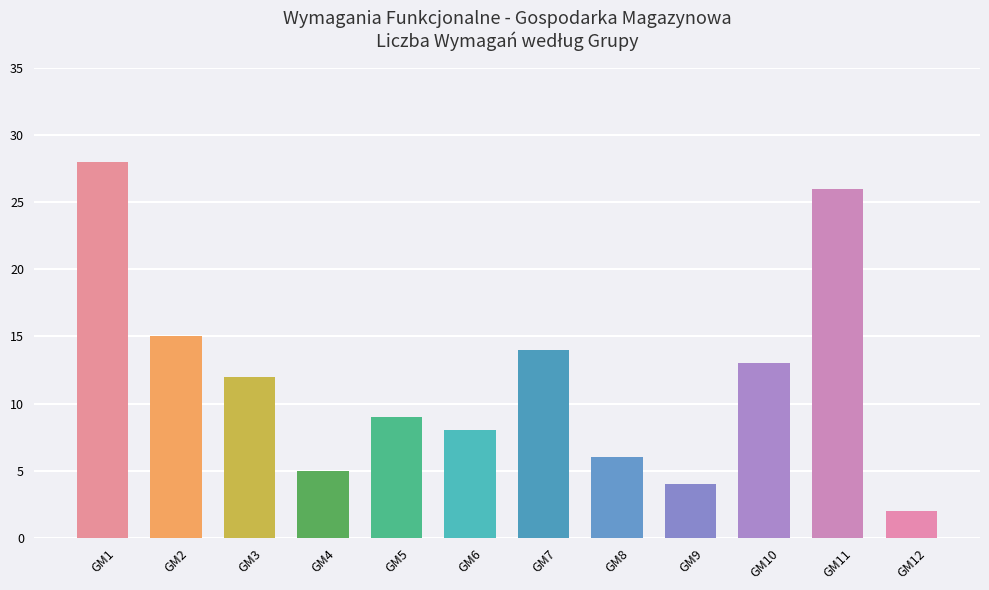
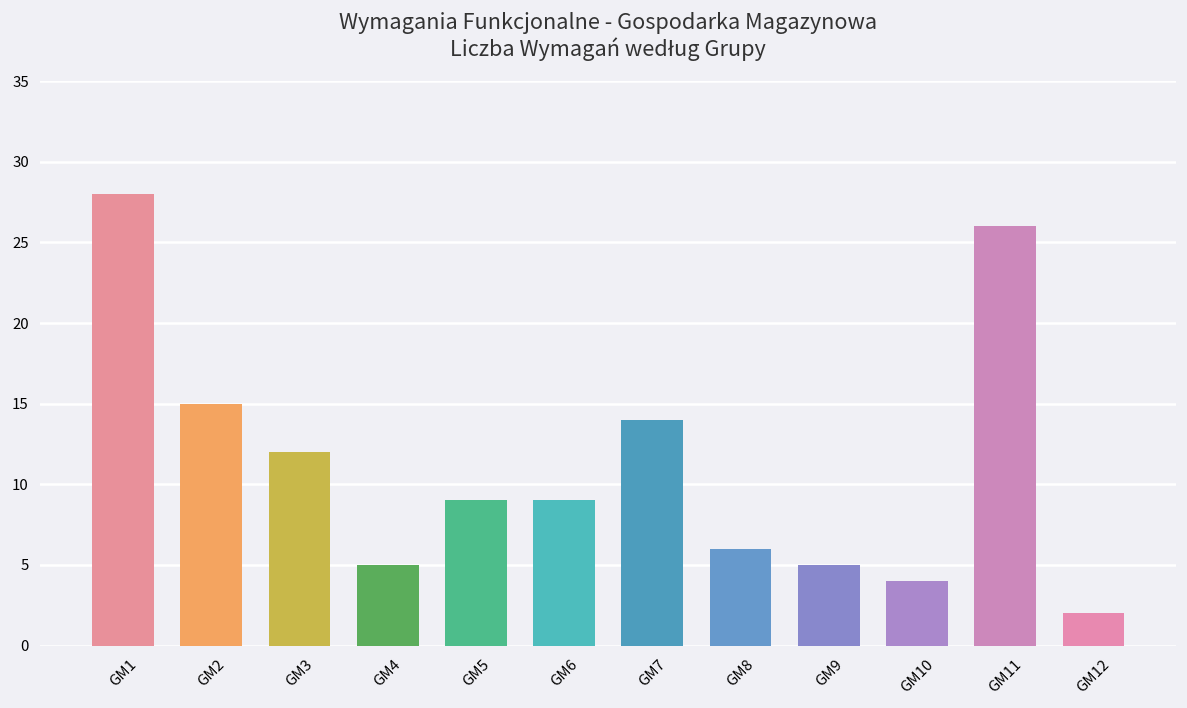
GM6: 8 -> 9
GM9: 4 -> 5
GM10: 13 -> 4
